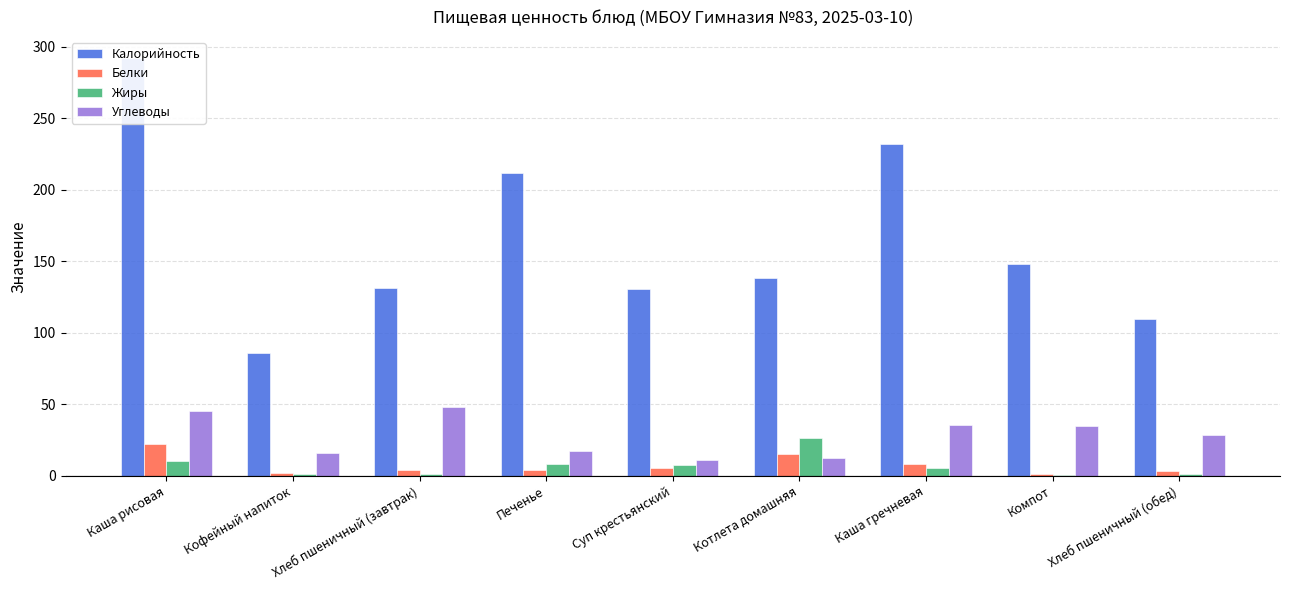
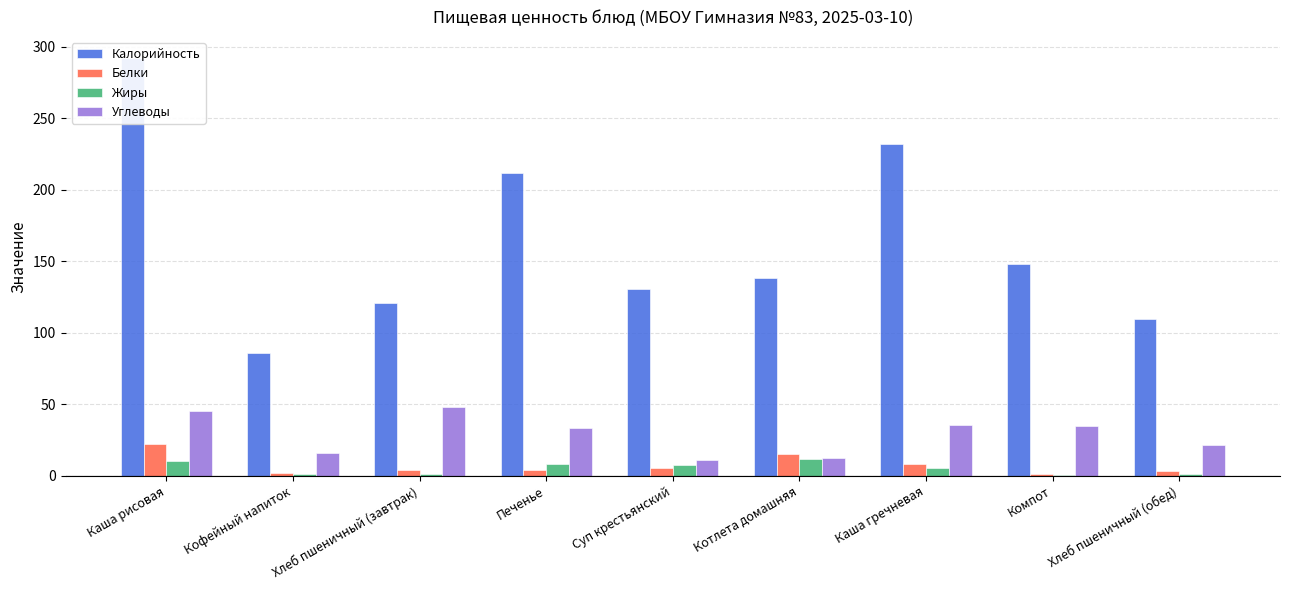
Калорийность, Хлеб пшеничный (завтрак): 131 -> 121
Углеводы, Печенье: 17 -> 34
Жиры, Котлета домашняя: 27 -> 12
Углеводы, Хлеб пшеничный (обед): 28 -> 21
